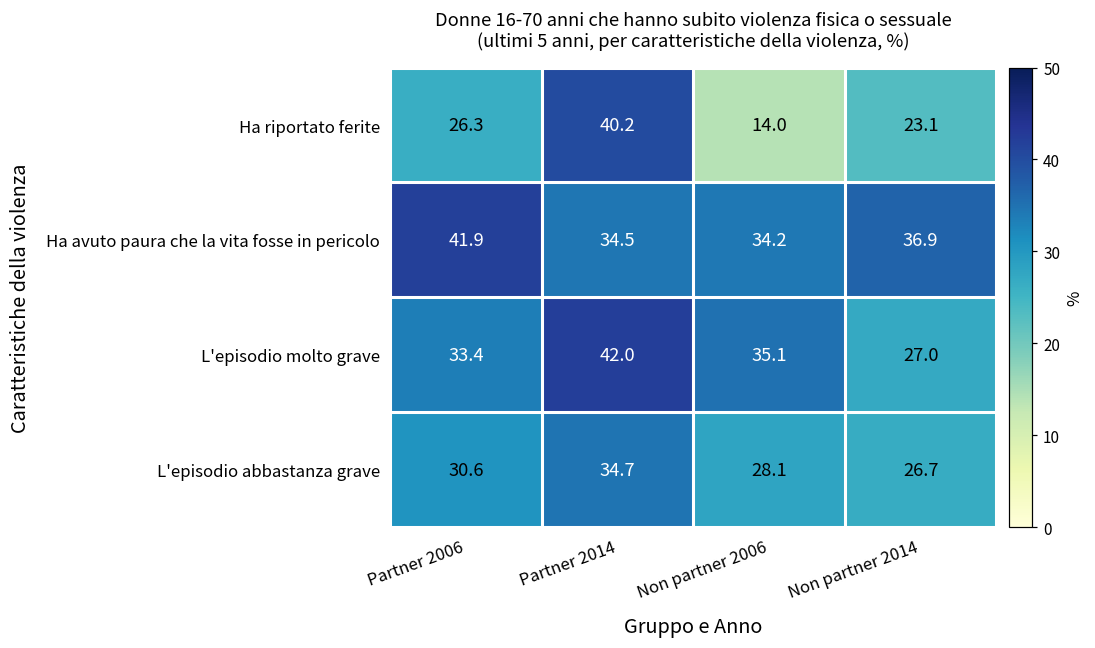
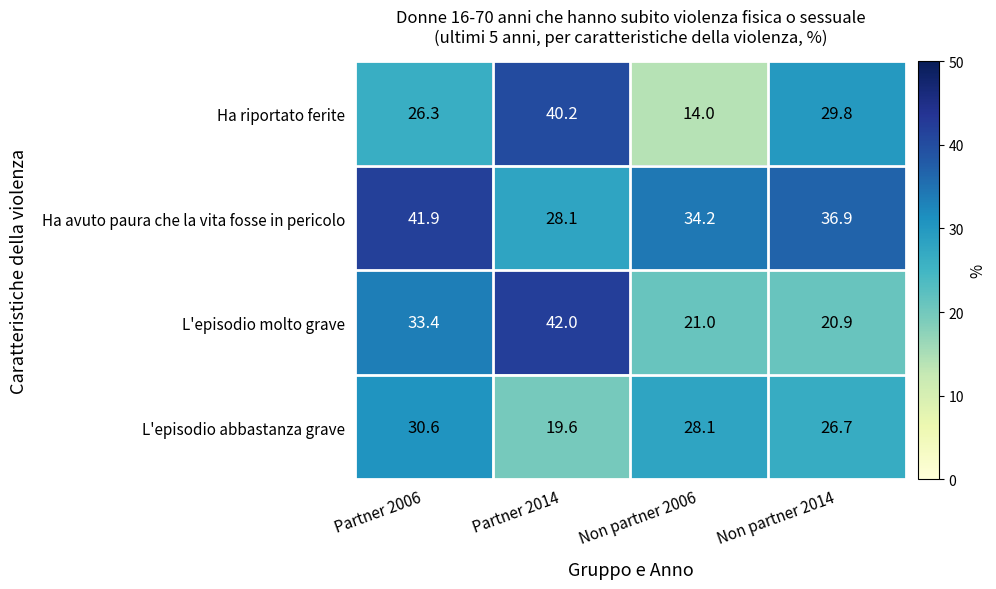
Ha riportato ferite, Non partner 2014: 23.1 -> 29.8
Ha avuto paura che la vita fosse in pericolo, Partner 2014: 34.5 -> 28.1
L'episodio molto grave, Non partner 2006: 35.1 -> 21.0
L'episodio molto grave, Non partner 2014: 27.0 -> 20.9
L'episodio abbastanza grave, Partner 2014: 34.7 -> 19.6
